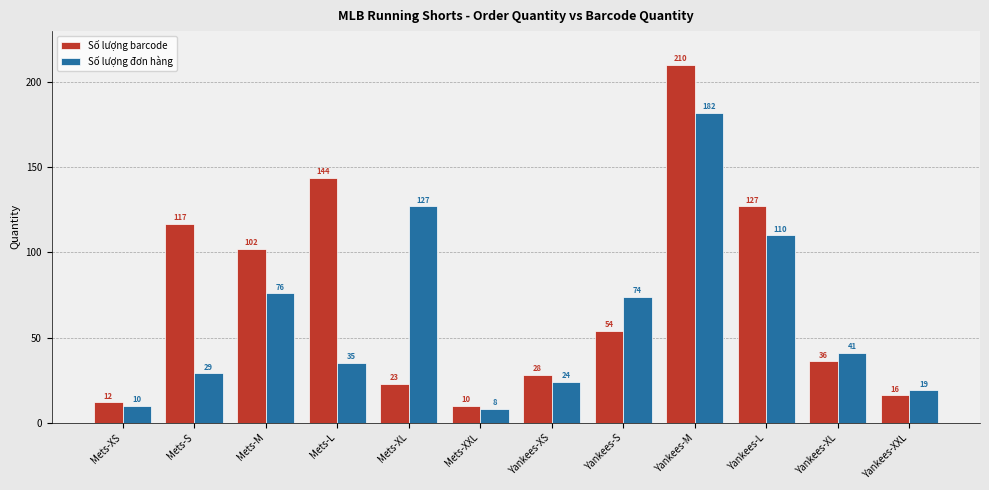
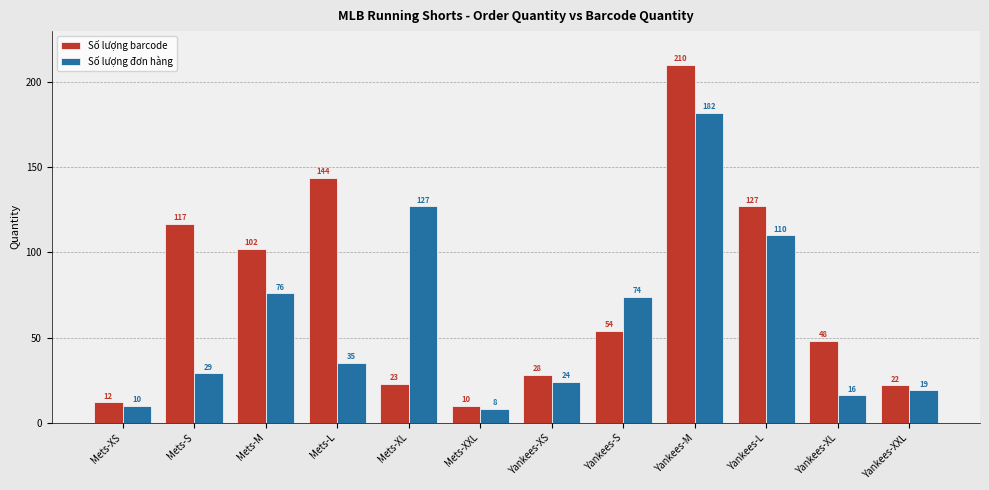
Số lượng barcode, Yankees-XL: 36 -> 48
Số lượng đơn hàng, Yankees-XL: 41 -> 16
Số lượng barcode, Yankees-XXL: 16 -> 22
